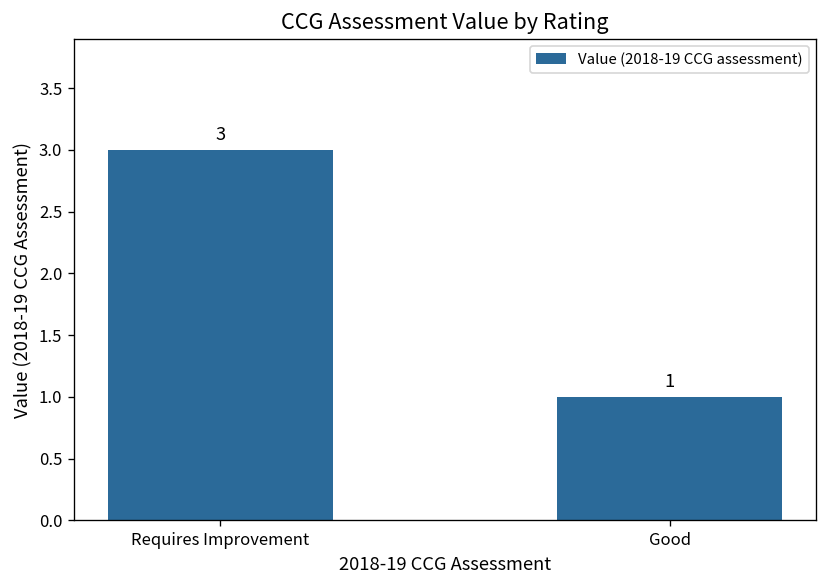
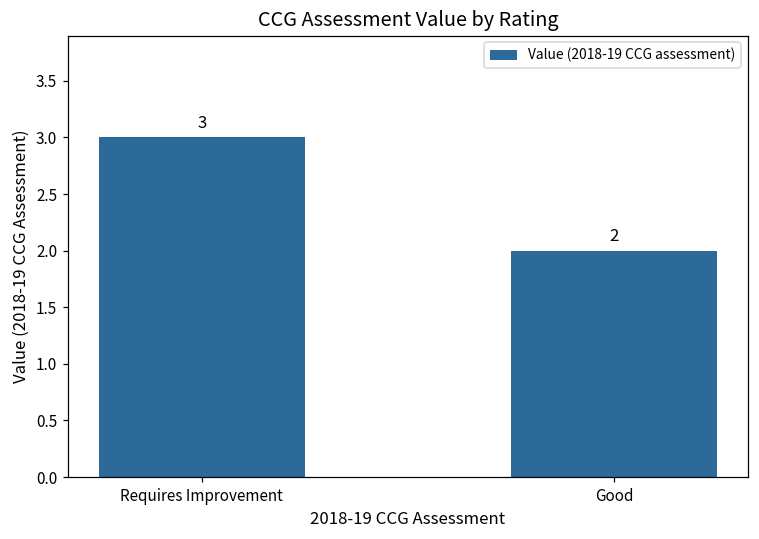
Good: 1 -> 2
